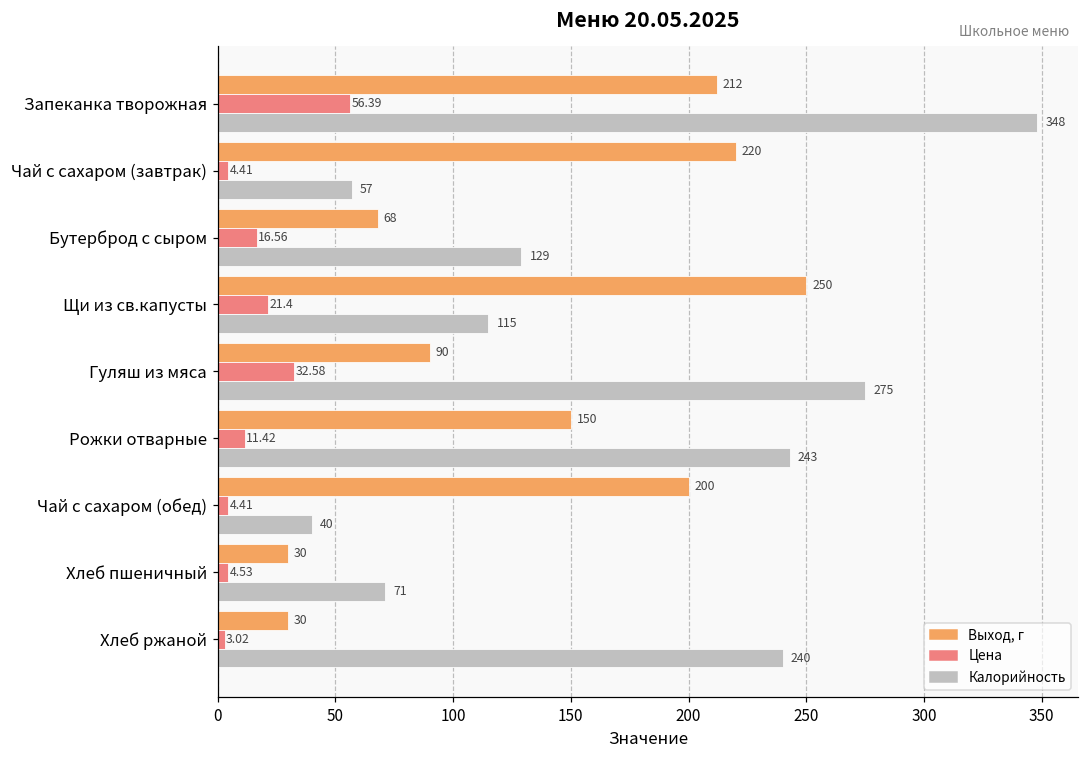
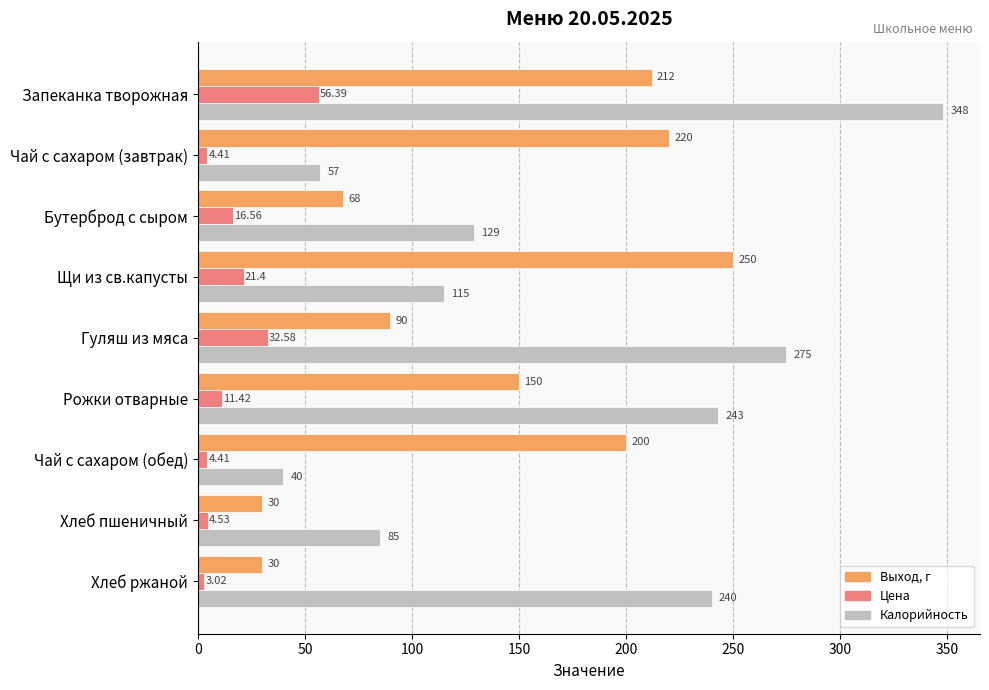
Калорийность, Хлеб пшеничный: 71 -> 85
